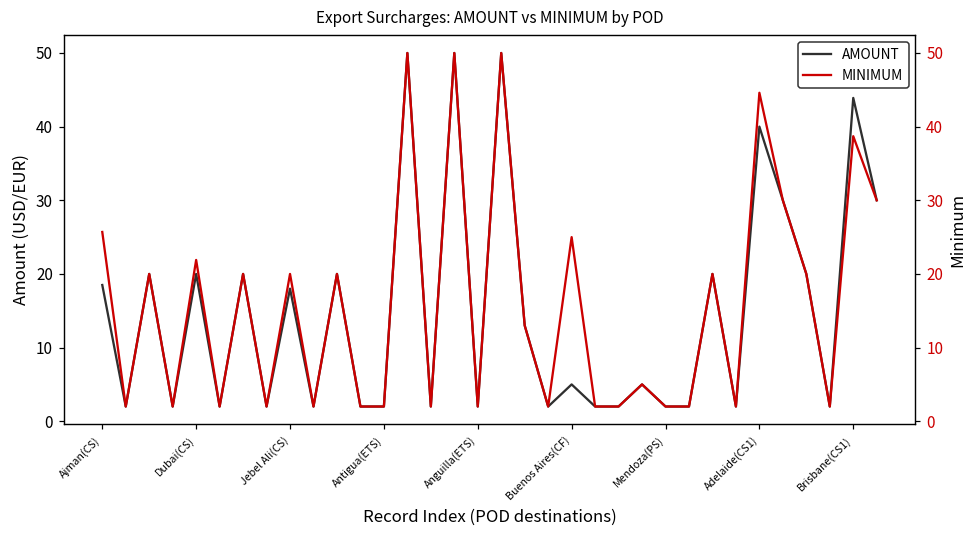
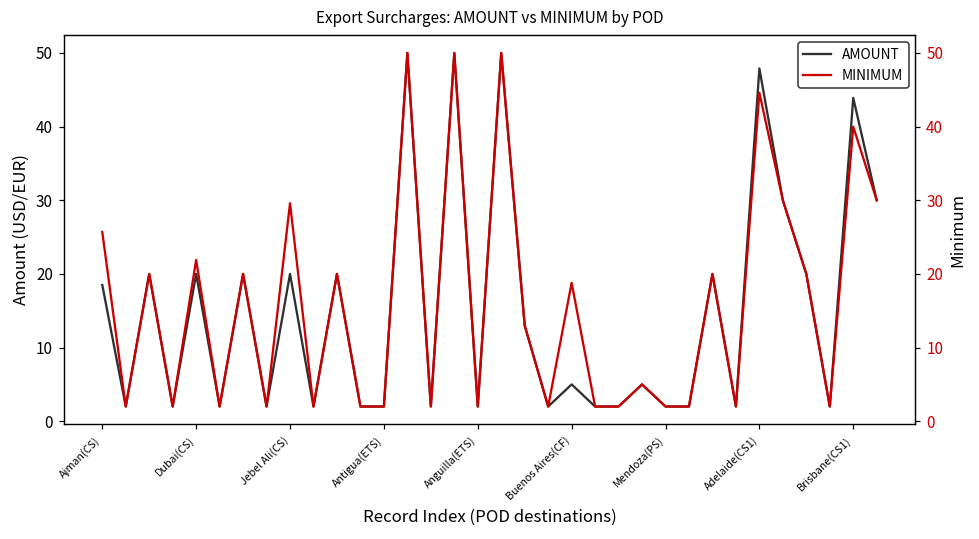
AMOUNT, Jebel Ali(CS): 18 -> 20
AMOUNT, Adelaide(CS1): 40 -> 48
MINIMUM, Jebel Ali(CS): 20 -> 30
MINIMUM, Buenos Aires(CF): 25 -> 19
MINIMUM, Brisbane(CS1): 39 -> 40
